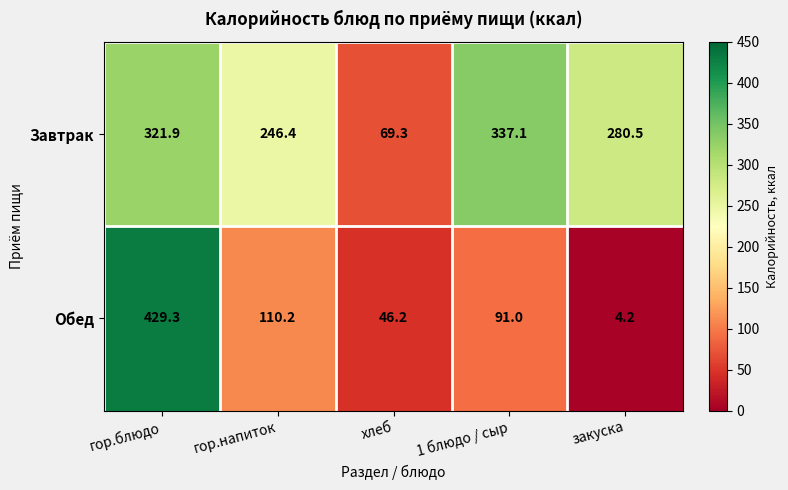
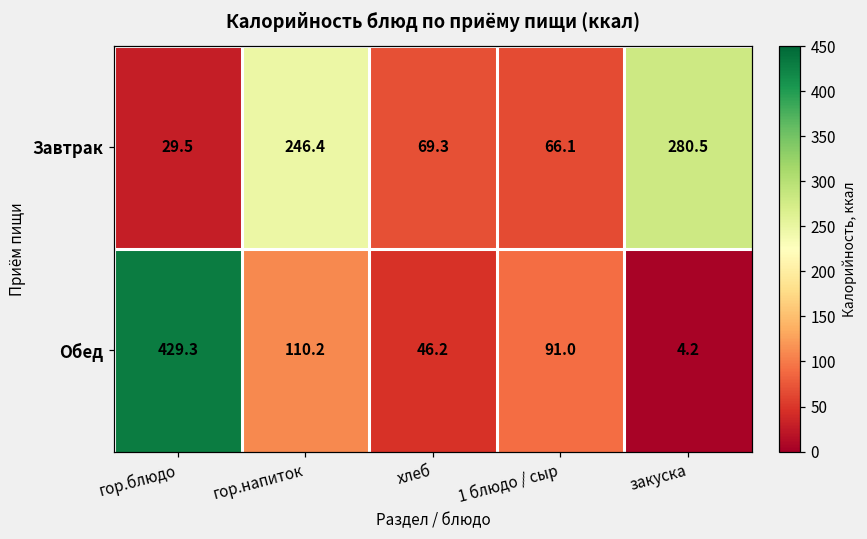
Завтрак, гор.блюдо: 321.9 -> 29.5
Завтрак, 1 блюдо / сыр: 337.1 -> 66.1
